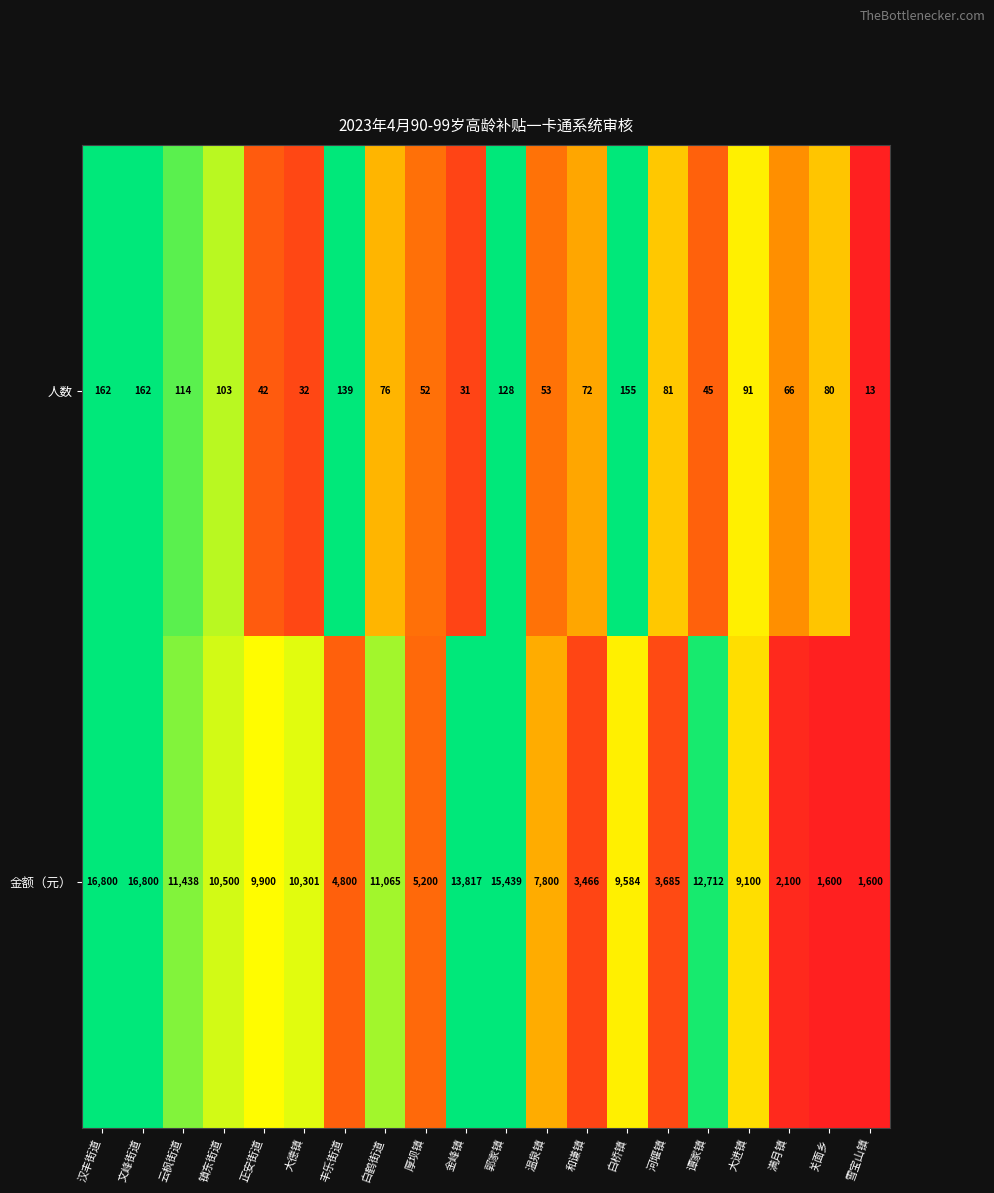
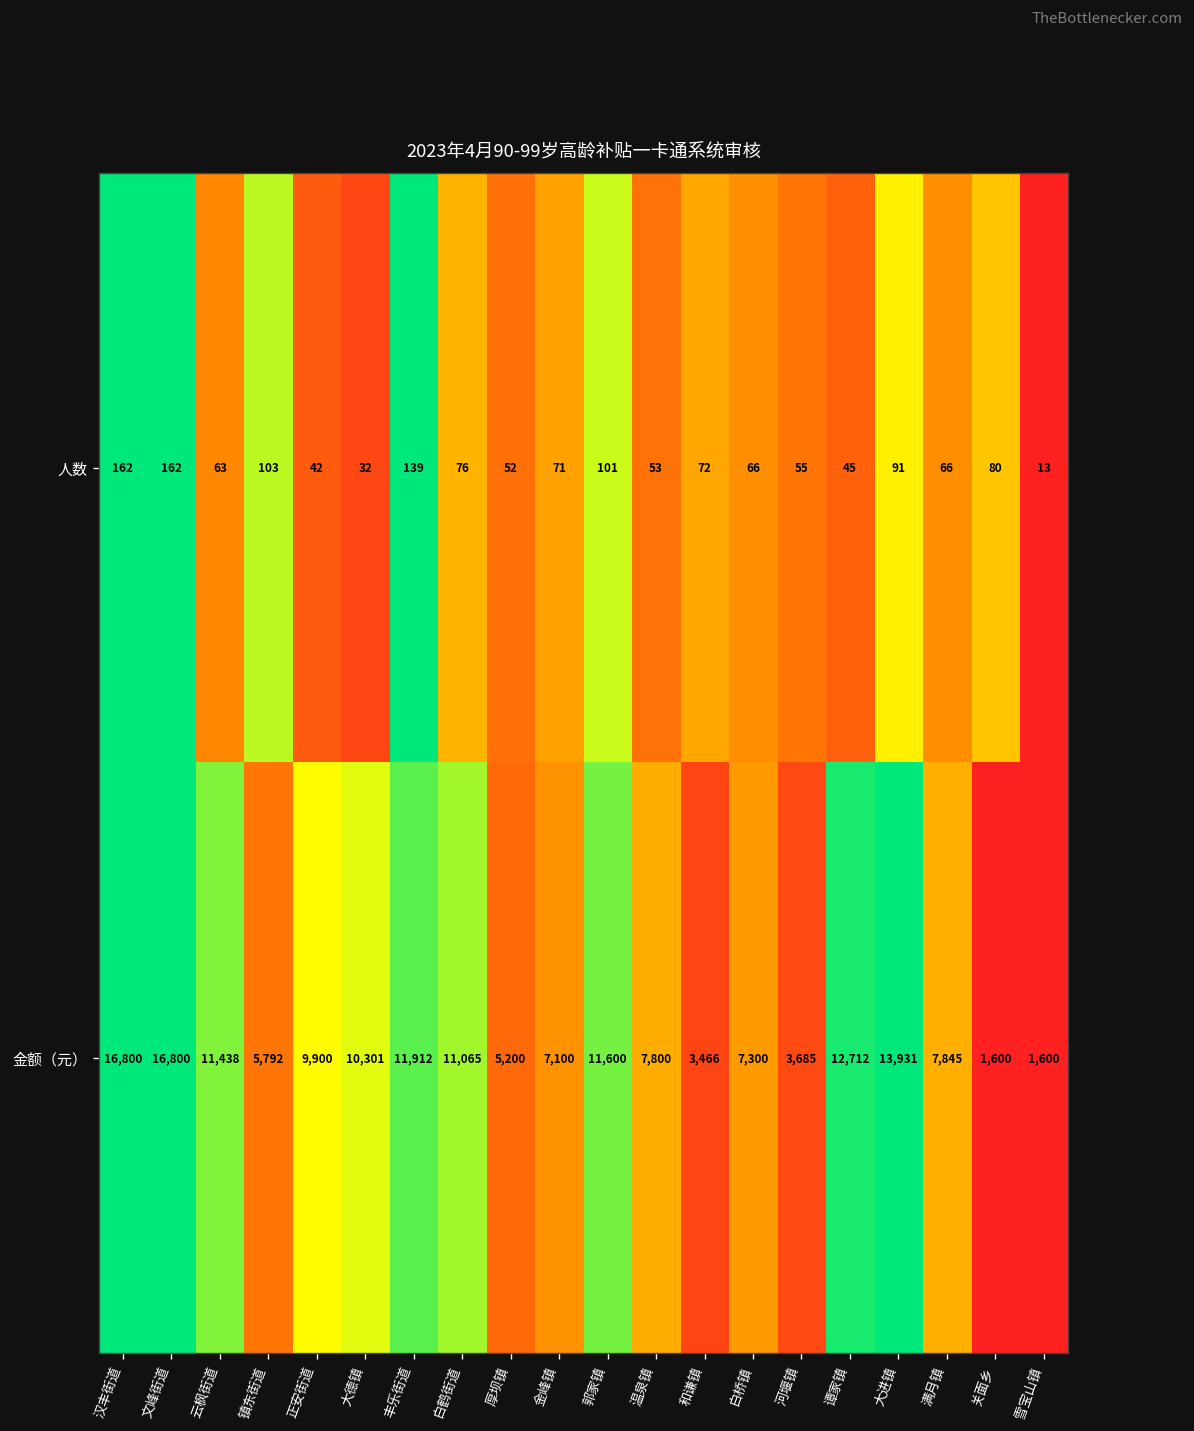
人数, 云枫街道: 114 -> 63
人数, 金峰镇: 31 -> 71
人数, 郭家镇: 128 -> 101
人数, 白桥镇: 155 -> 66
人数, 河堰镇: 81 -> 55
金额（元）, 镇东街道: 10,500 -> 5,792
金额（元）, 丰乐街道: 4,800 -> 11,912
金额（元）, 金峰镇: 13,817 -> 7,100
金额（元）, 郭家镇: 15,439 -> 11,600
金额（元）, 白桥镇: 9,584 -> 7,300
金额（元）, 大进镇: 9,100 -> 13,931
金额（元）, 满月镇: 2,100 -> 7,845
